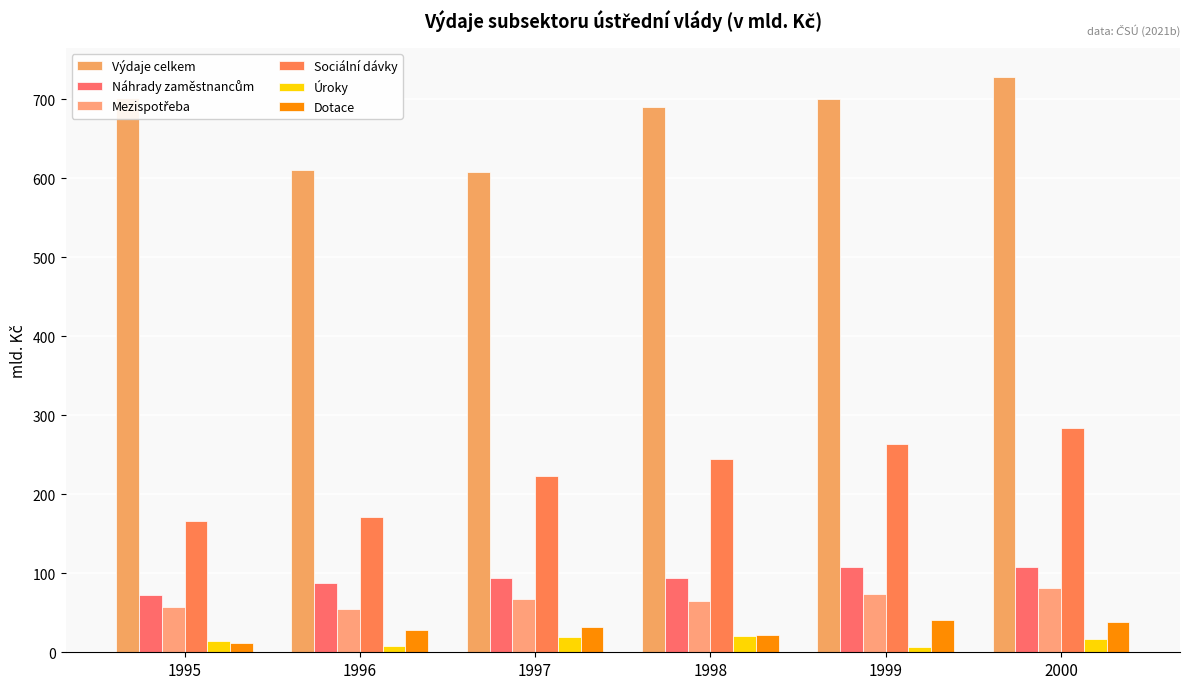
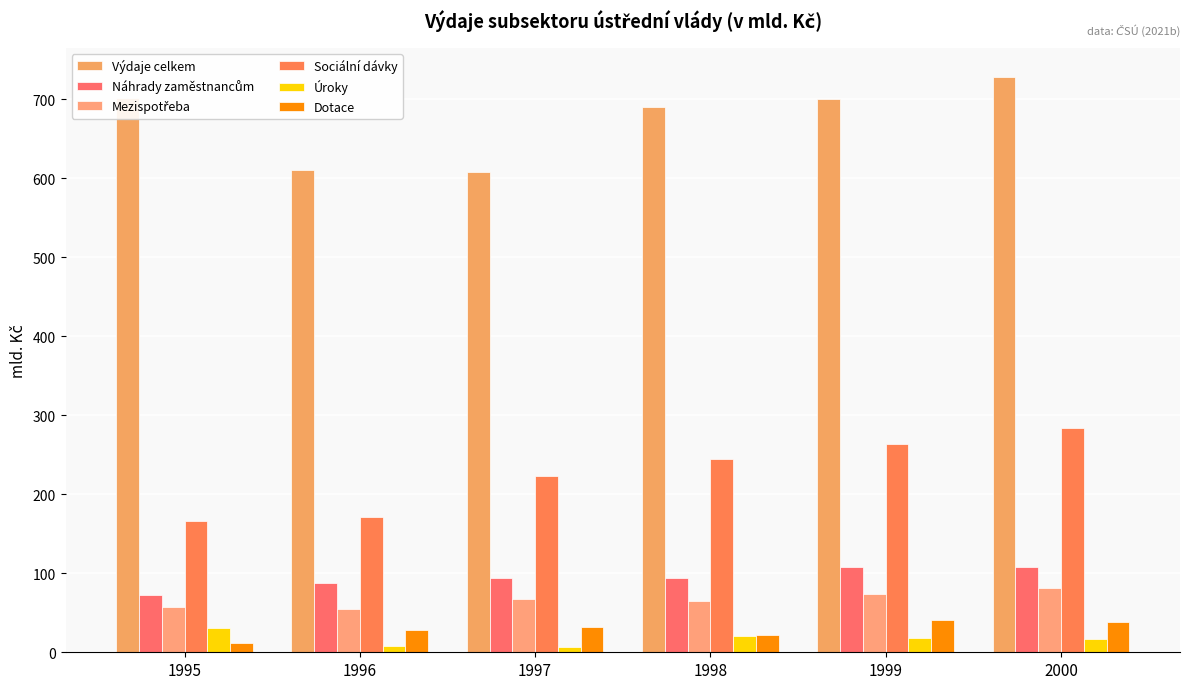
Úroky, 1995: 10 -> 30
Úroky, 1997: 20 -> 10
Úroky, 1999: 10 -> 20
